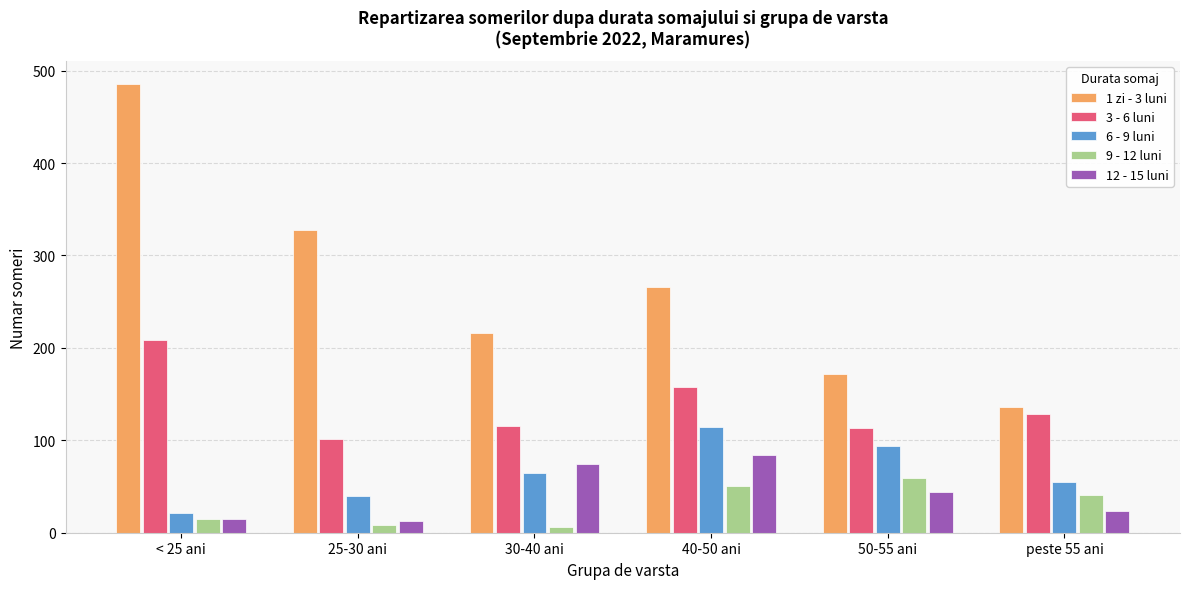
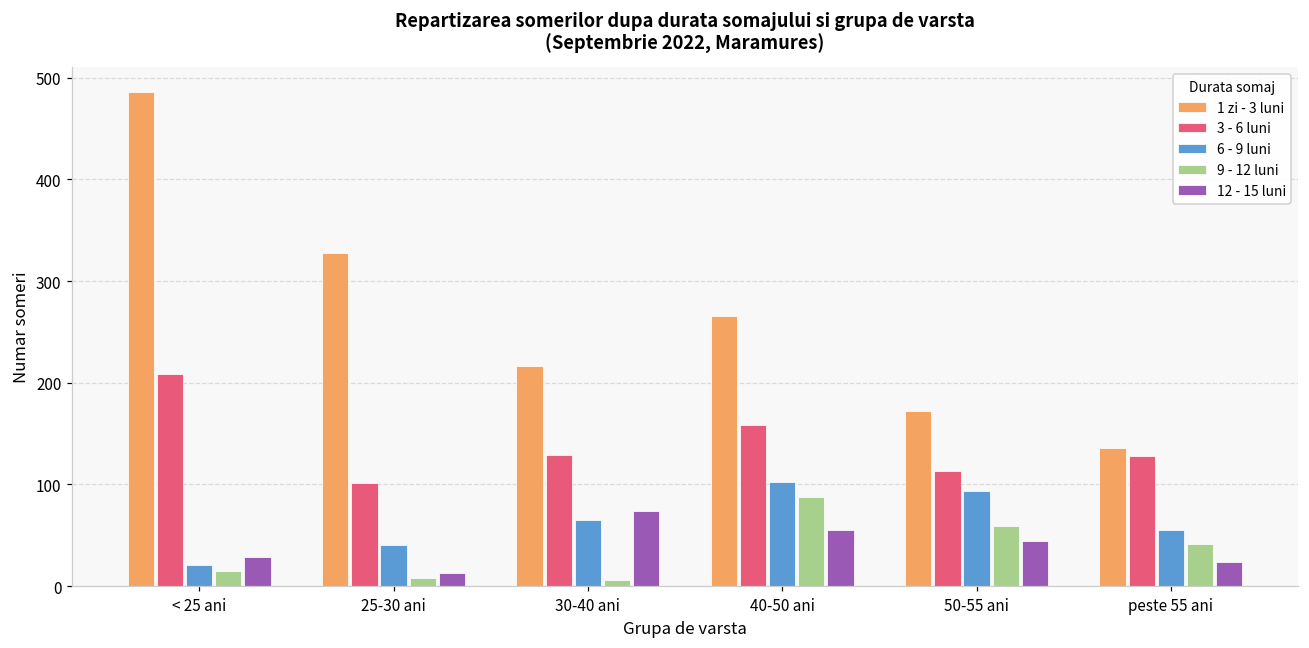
12 - 15 luni, < 25 ani: 20 -> 30
3 - 6 luni, 30-40 ani: 120 -> 130
6 - 9 luni, 40-50 ani: 110 -> 100
9 - 12 luni, 40-50 ani: 50 -> 90
12 - 15 luni, 40-50 ani: 80 -> 60
